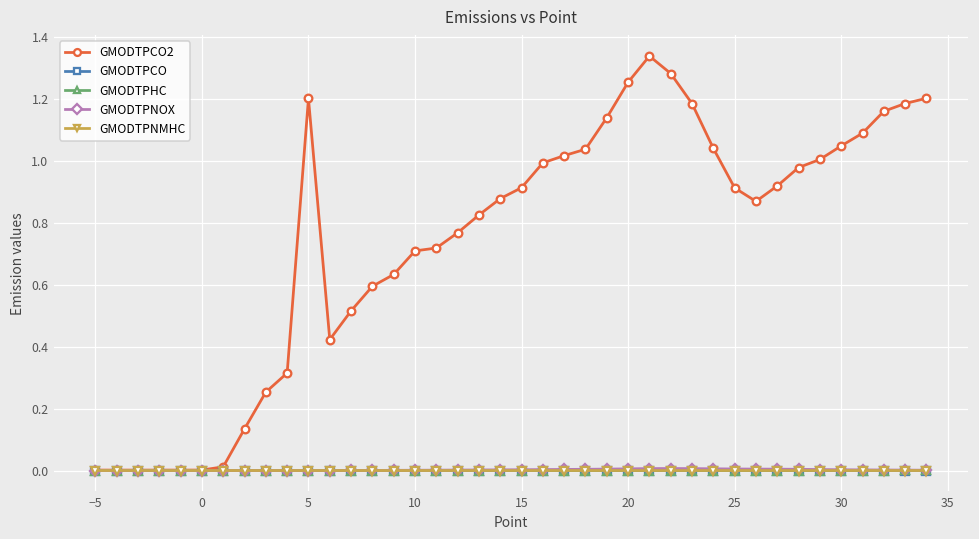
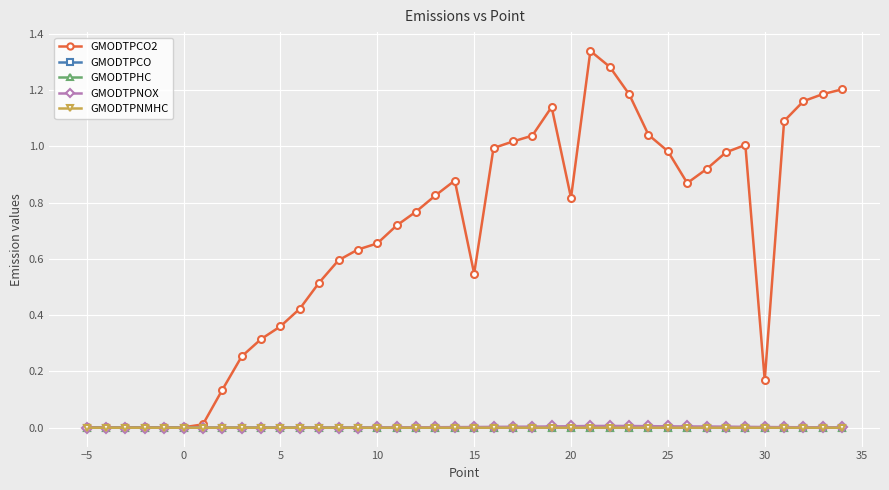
GMODTPCO2, 5: 1.20 -> 0.36
GMODTPCO2, 10: 0.71 -> 0.66
GMODTPCO2, 15: 0.91 -> 0.55
GMODTPCO2, 20: 1.25 -> 0.82
GMODTPCO2, 25: 0.91 -> 0.98
GMODTPCO2, 30: 1.05 -> 0.17
